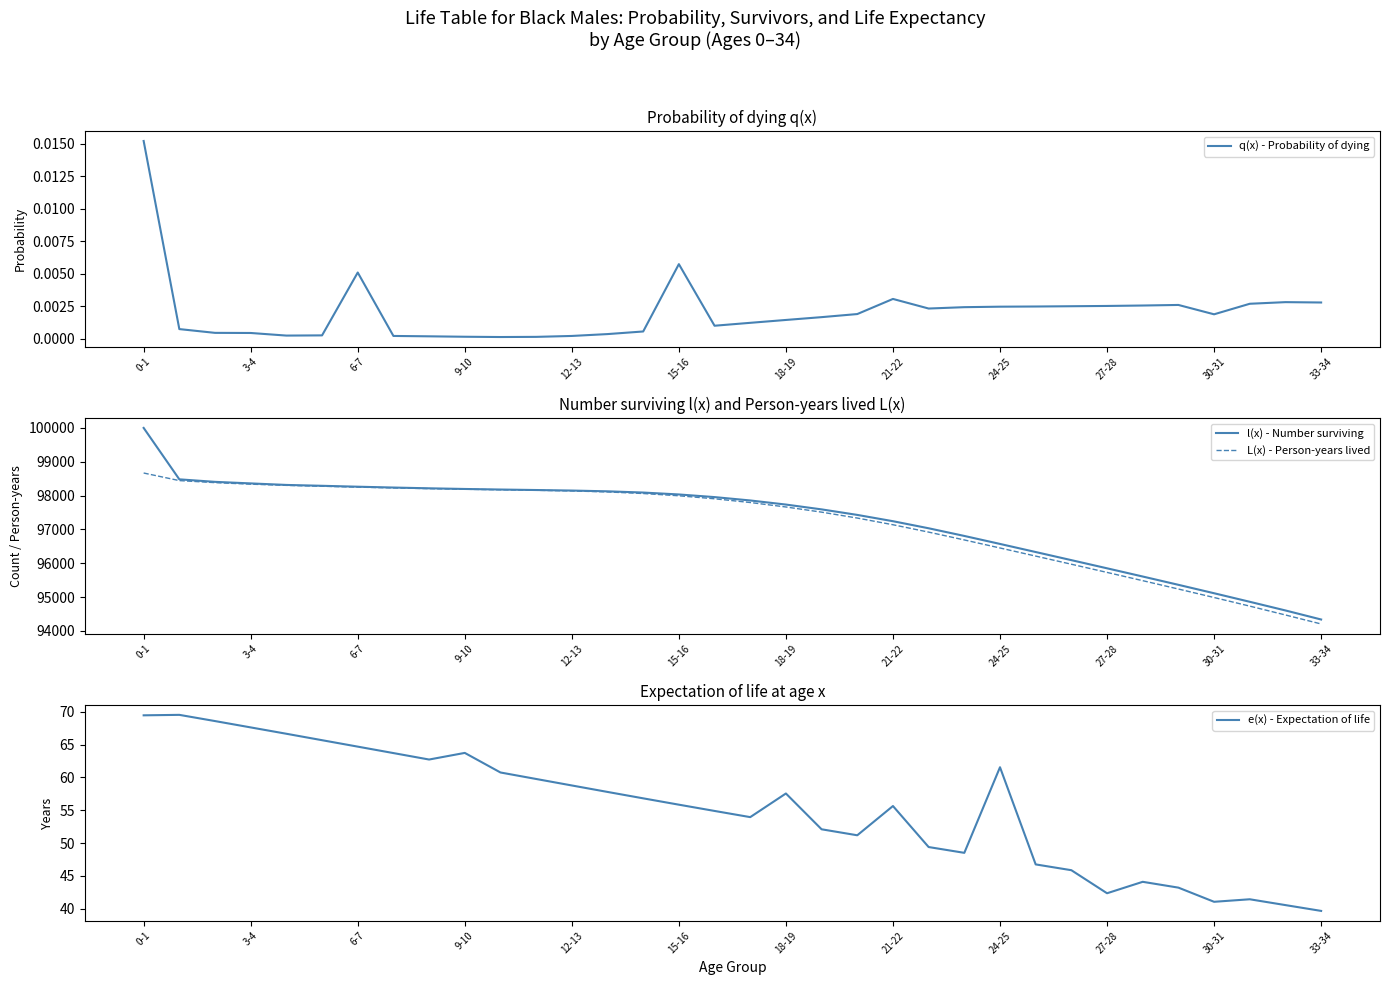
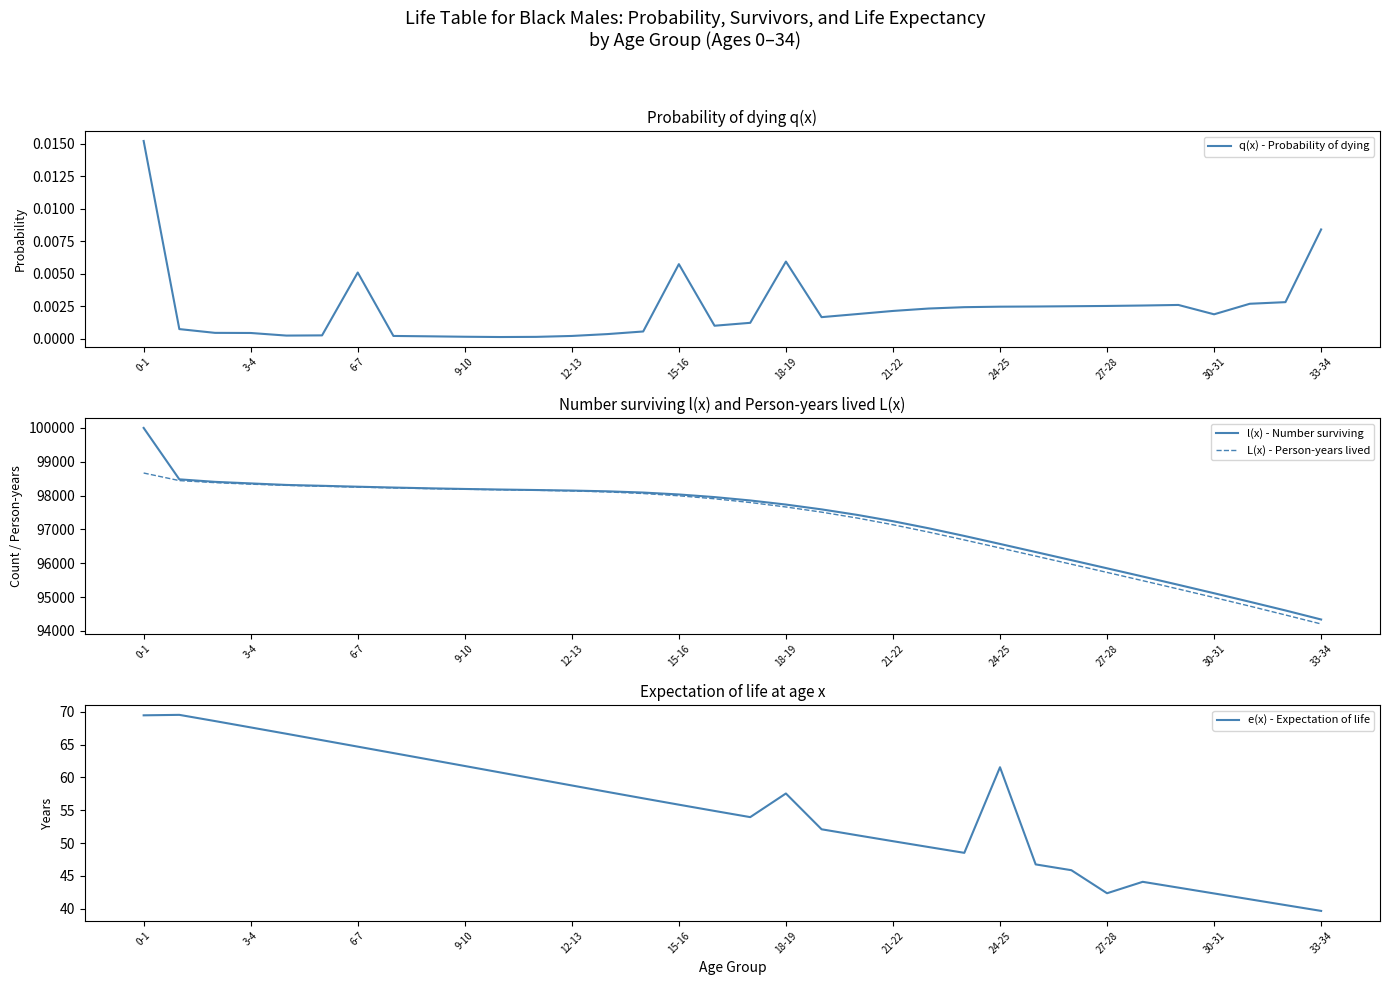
Probability of dying q(x), 18-19: 0.0015 -> 0.0059
Probability of dying q(x), 21-22: 0.0031 -> 0.0021
Probability of dying q(x), 33-34: 0.0028 -> 0.0084
Expectation of life at age x, 9-10: 64 -> 62
Expectation of life at age x, 21-22: 56 -> 50
Expectation of life at age x, 30-31: 41 -> 42
